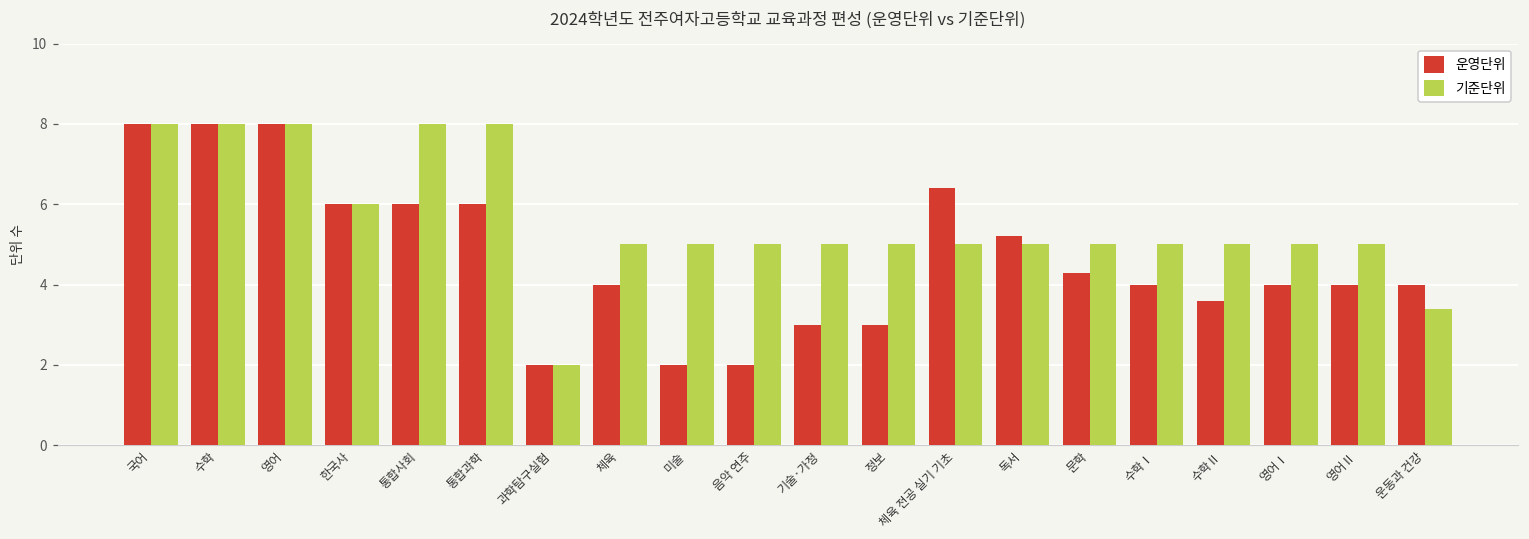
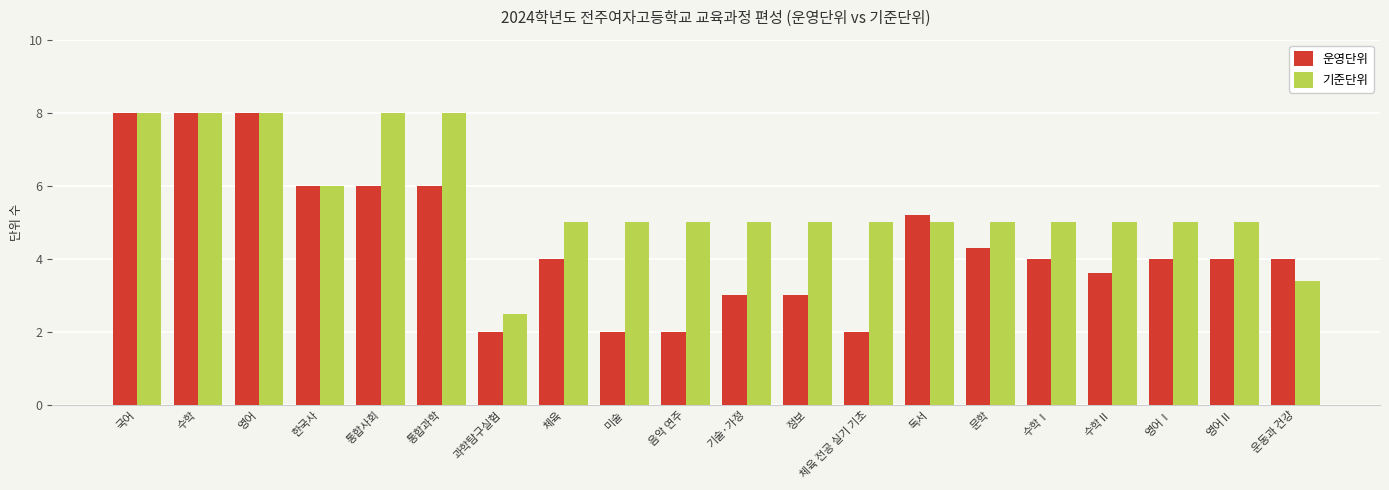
기준단위, 과학탐구실험: 2.0 -> 2.5
운영단위, 체육 전공 실기 기초: 6.4 -> 2.0
